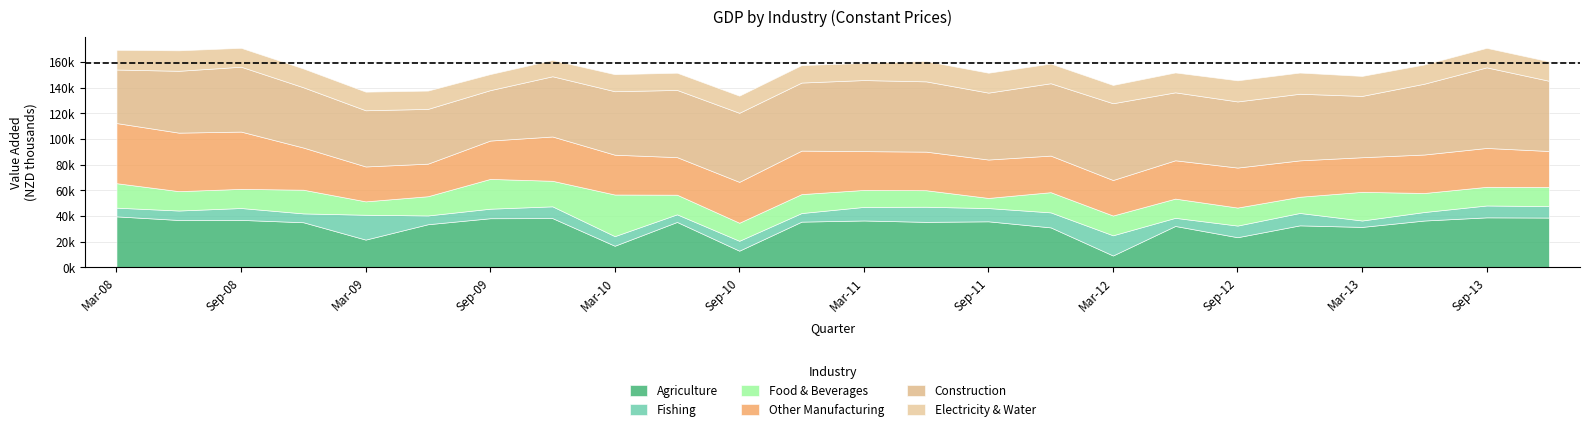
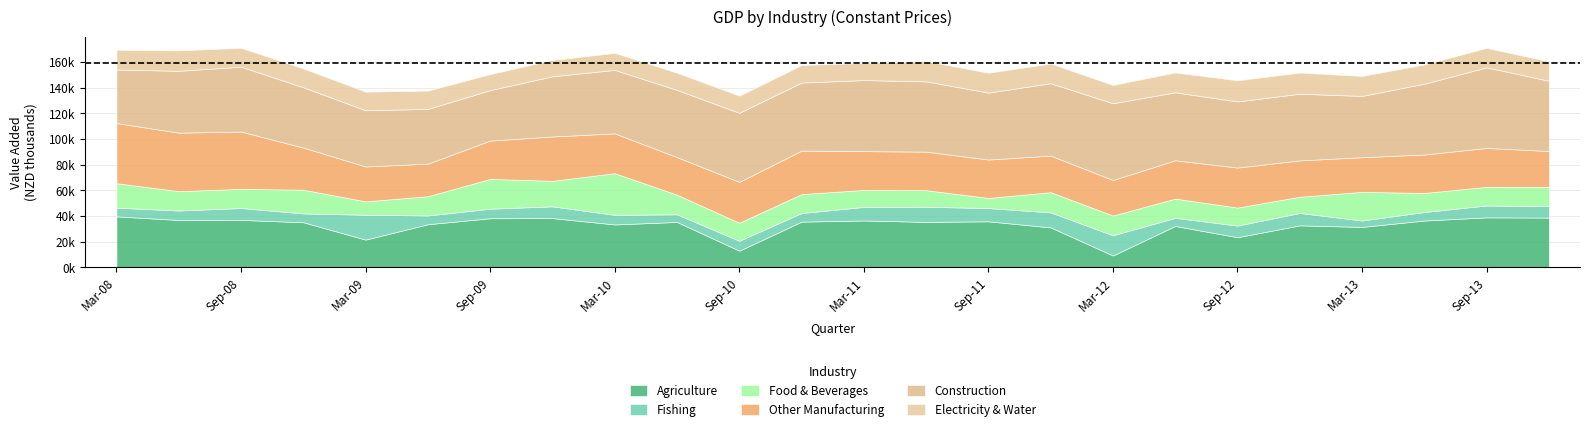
Agriculture, Mar-10: 17000 -> 33000
